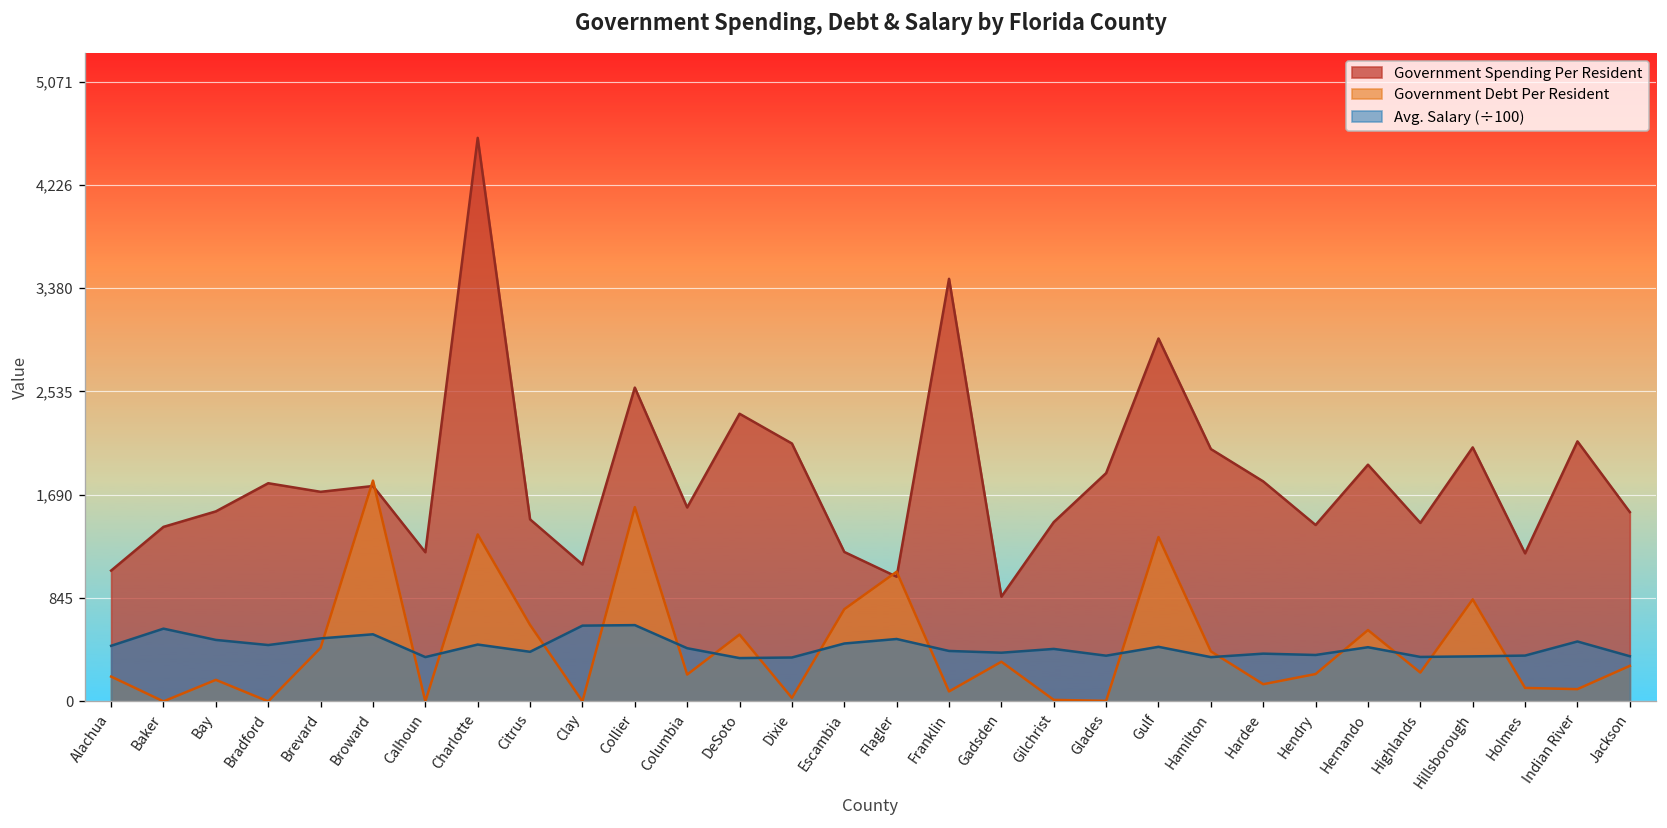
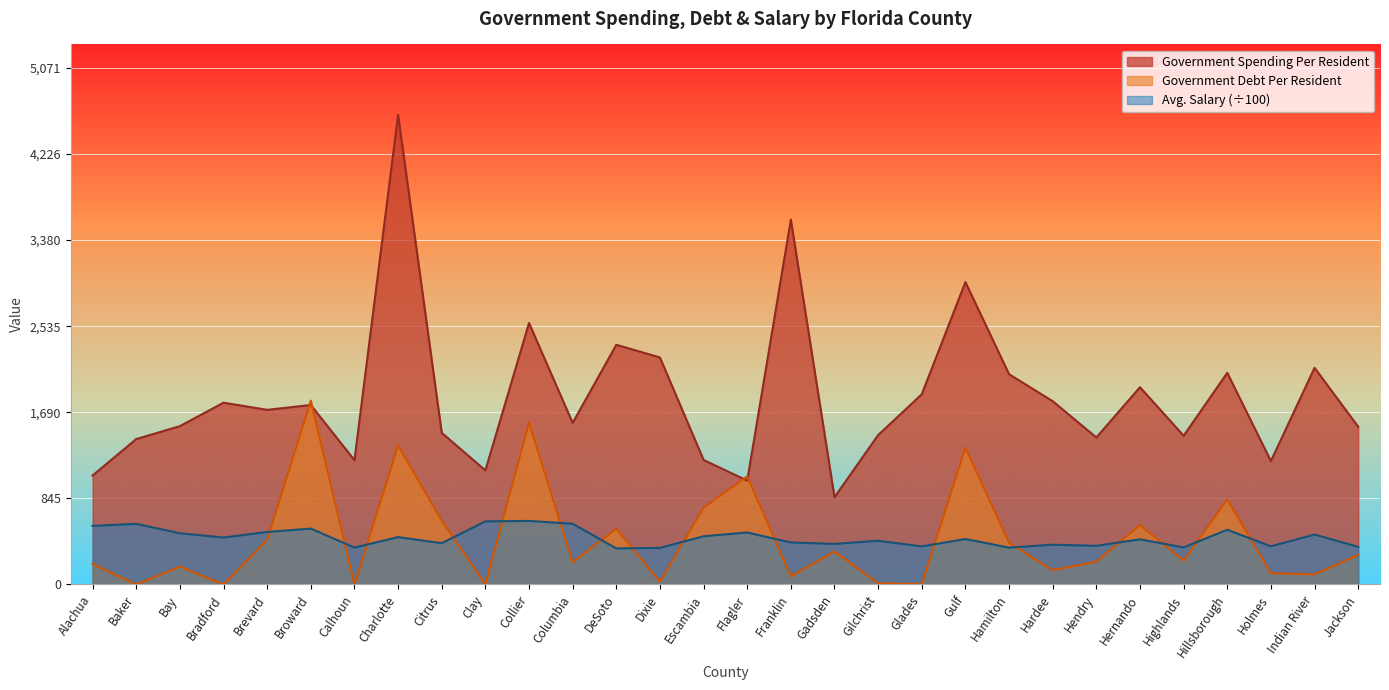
Avg. Salary (÷100), Alachua: 450 -> 580
Avg. Salary (÷100), Columbia: 440 -> 600
Government Spending Per Resident, Dixie: 2,110 -> 2,230
Government Spending Per Resident, Franklin: 3,460 -> 3,580
Avg. Salary (÷100), Hillsborough: 370 -> 540
